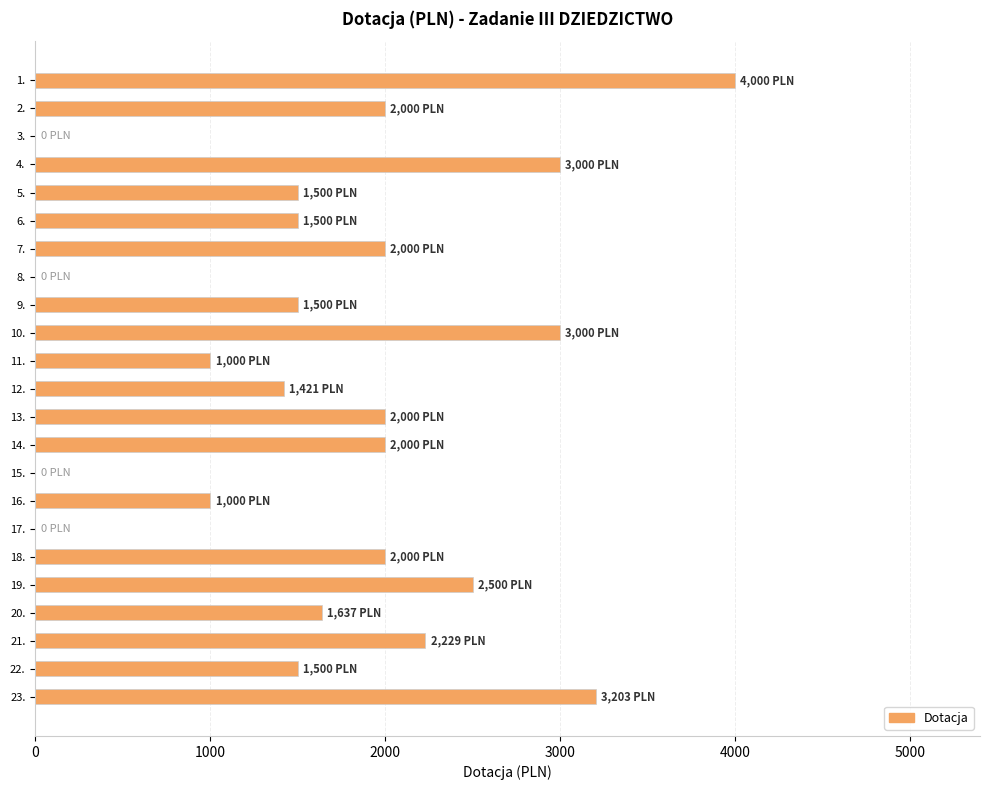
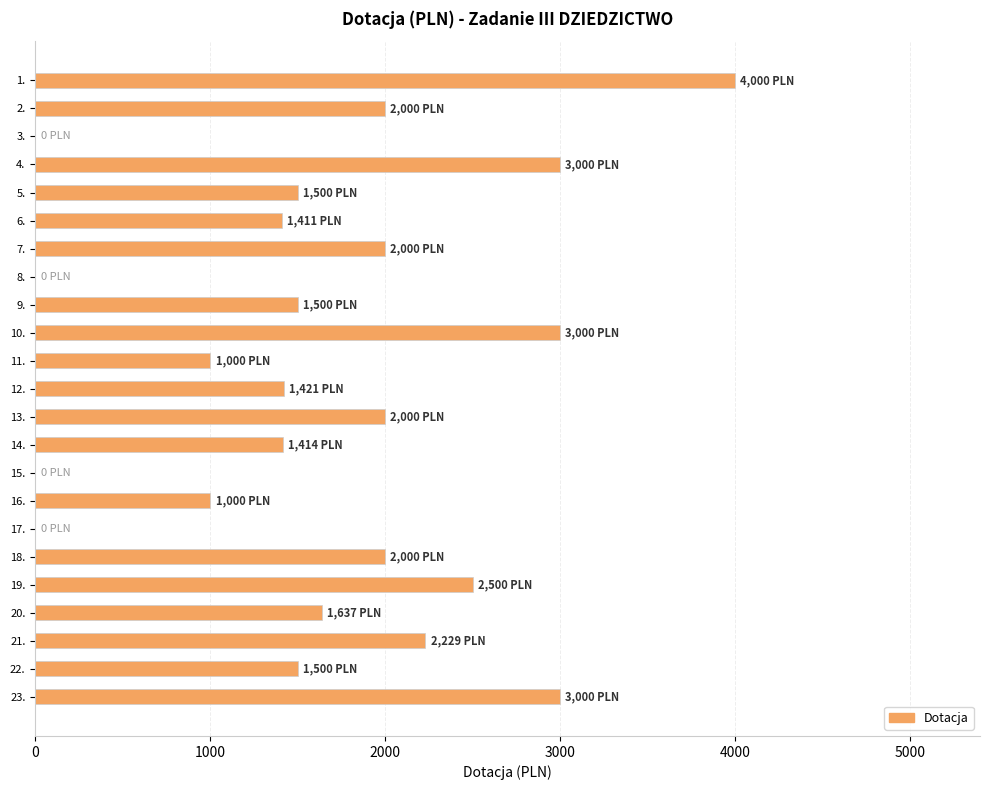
6.: 1,500 -> 1,411
14.: 2,000 -> 1,414
23.: 3,203 -> 3,000
